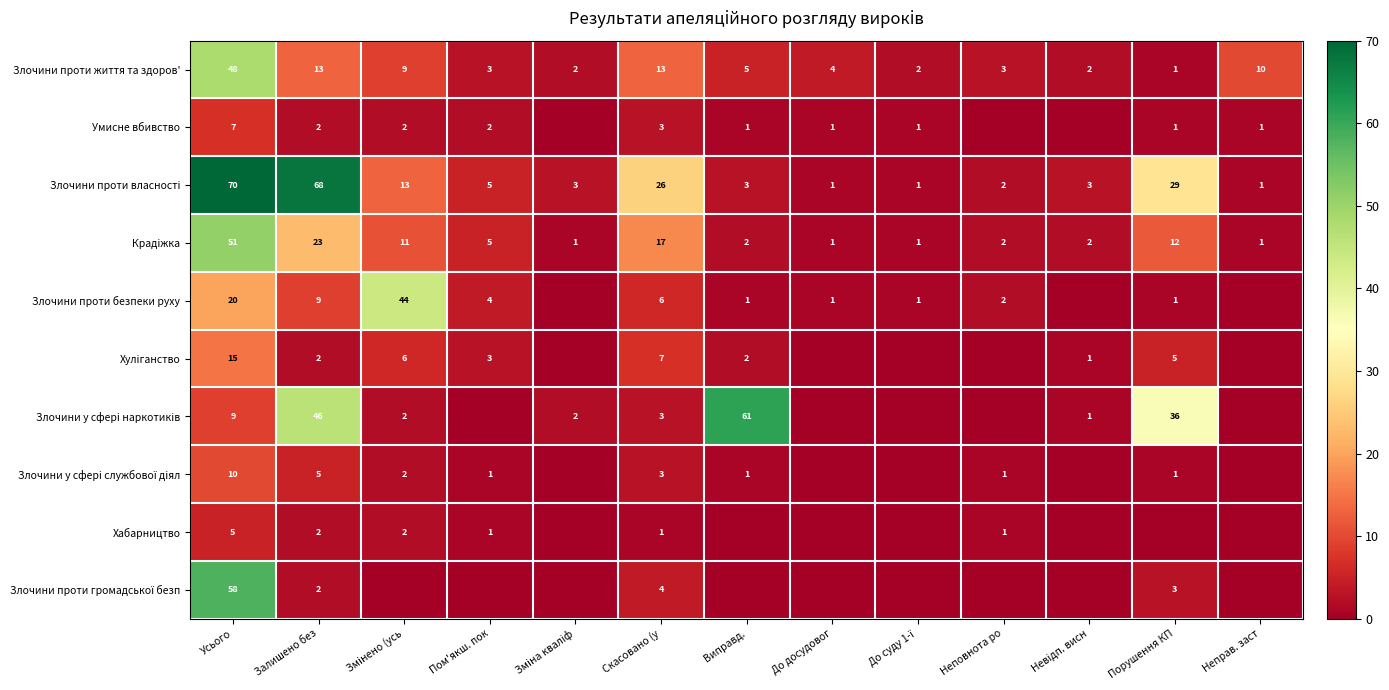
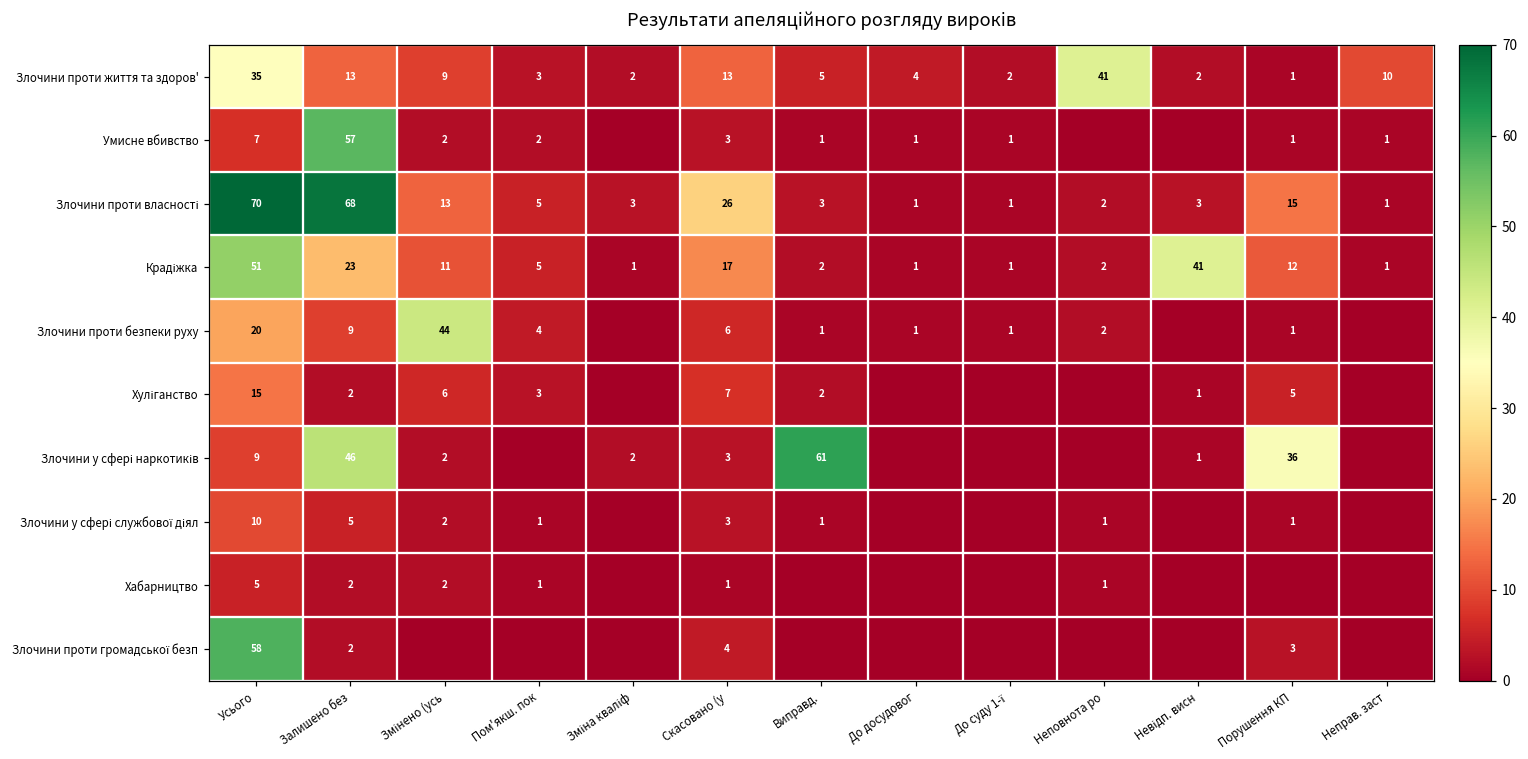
Злочини проти життя та здоров', Усього: 48 -> 35
Злочини проти життя та здоров', Неповнота ро: 3 -> 41
Умисне вбивство, Залишено без: 2 -> 57
Злочини проти власності, Порушення КП: 29 -> 15
Крадіжка, Невідп. висн: 2 -> 41
